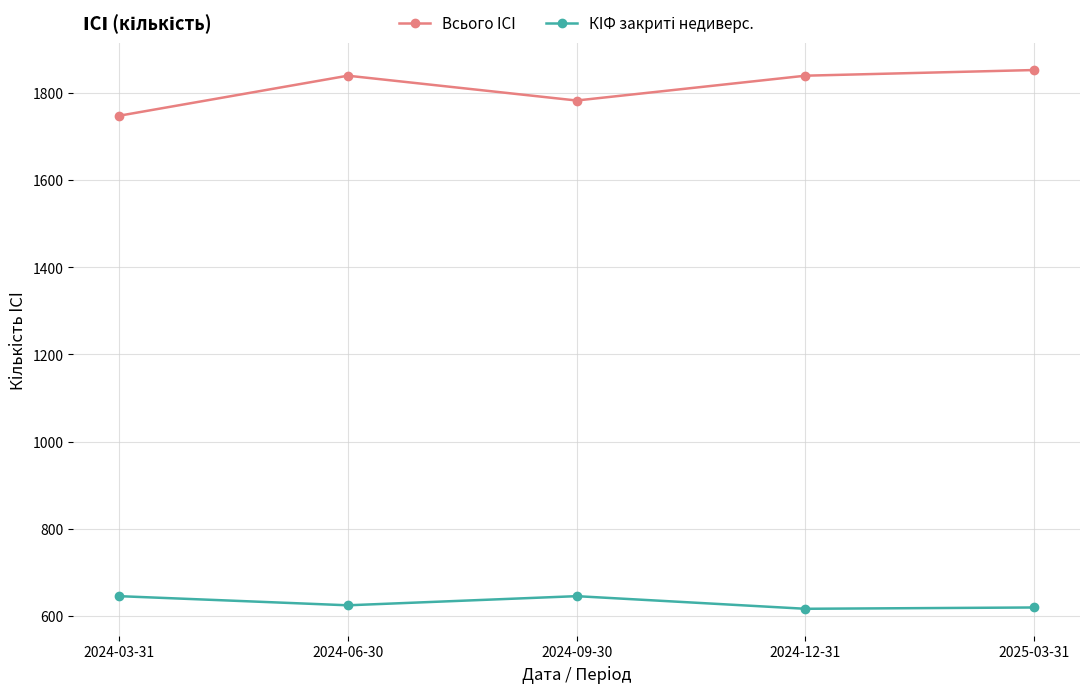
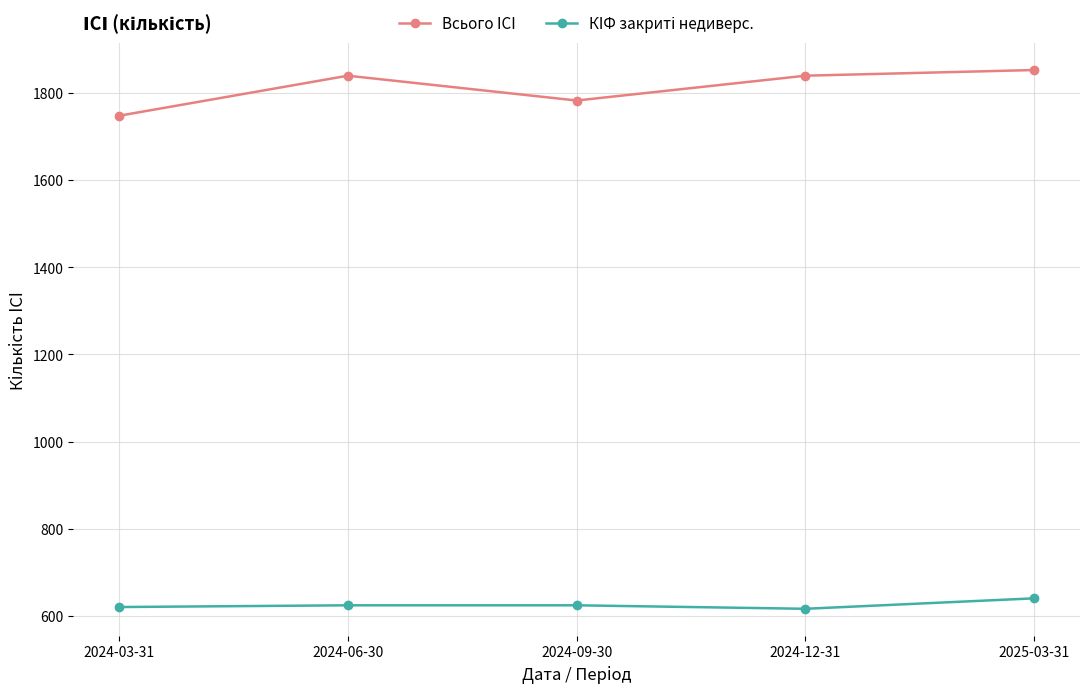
КІФ закриті недиверс., 2024-03-31: 650 -> 620
КІФ закриті недиверс., 2024-09-30: 650 -> 620
КІФ закриті недиверс., 2025-03-31: 620 -> 640
